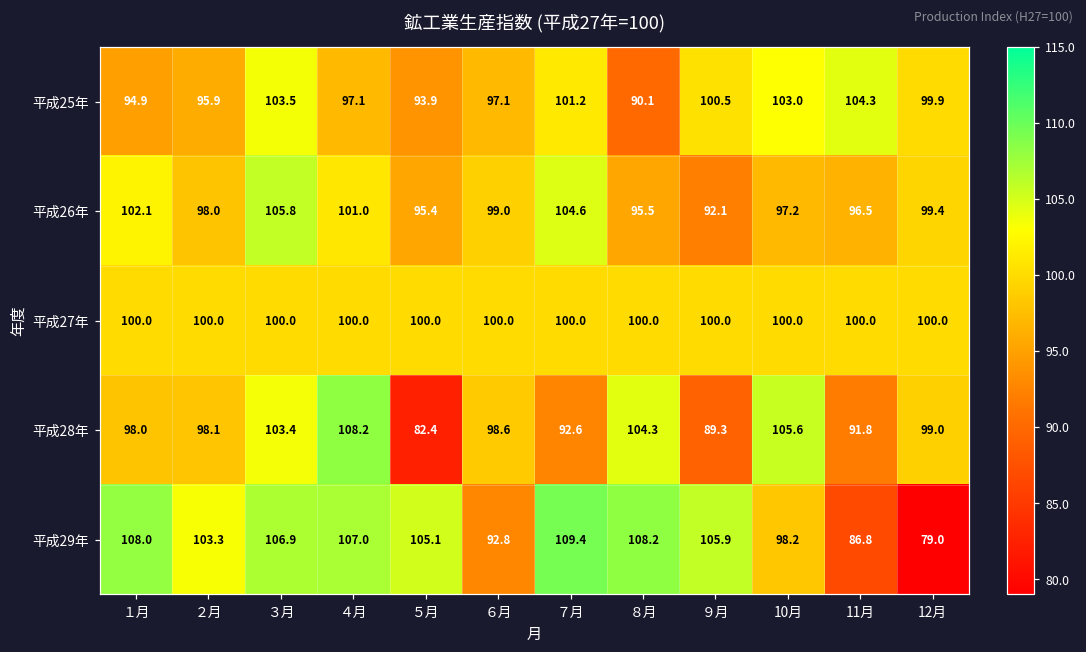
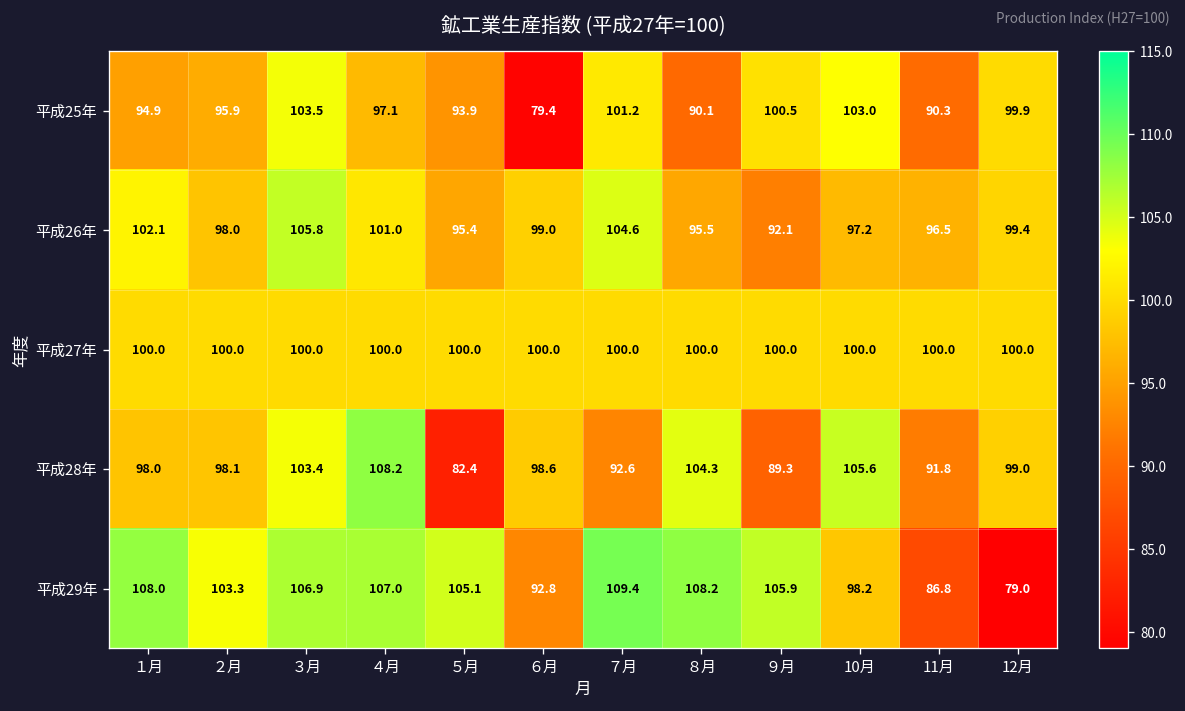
平成25年, ６月: 97.1 -> 79.4
平成25年, 11月: 104.3 -> 90.3
